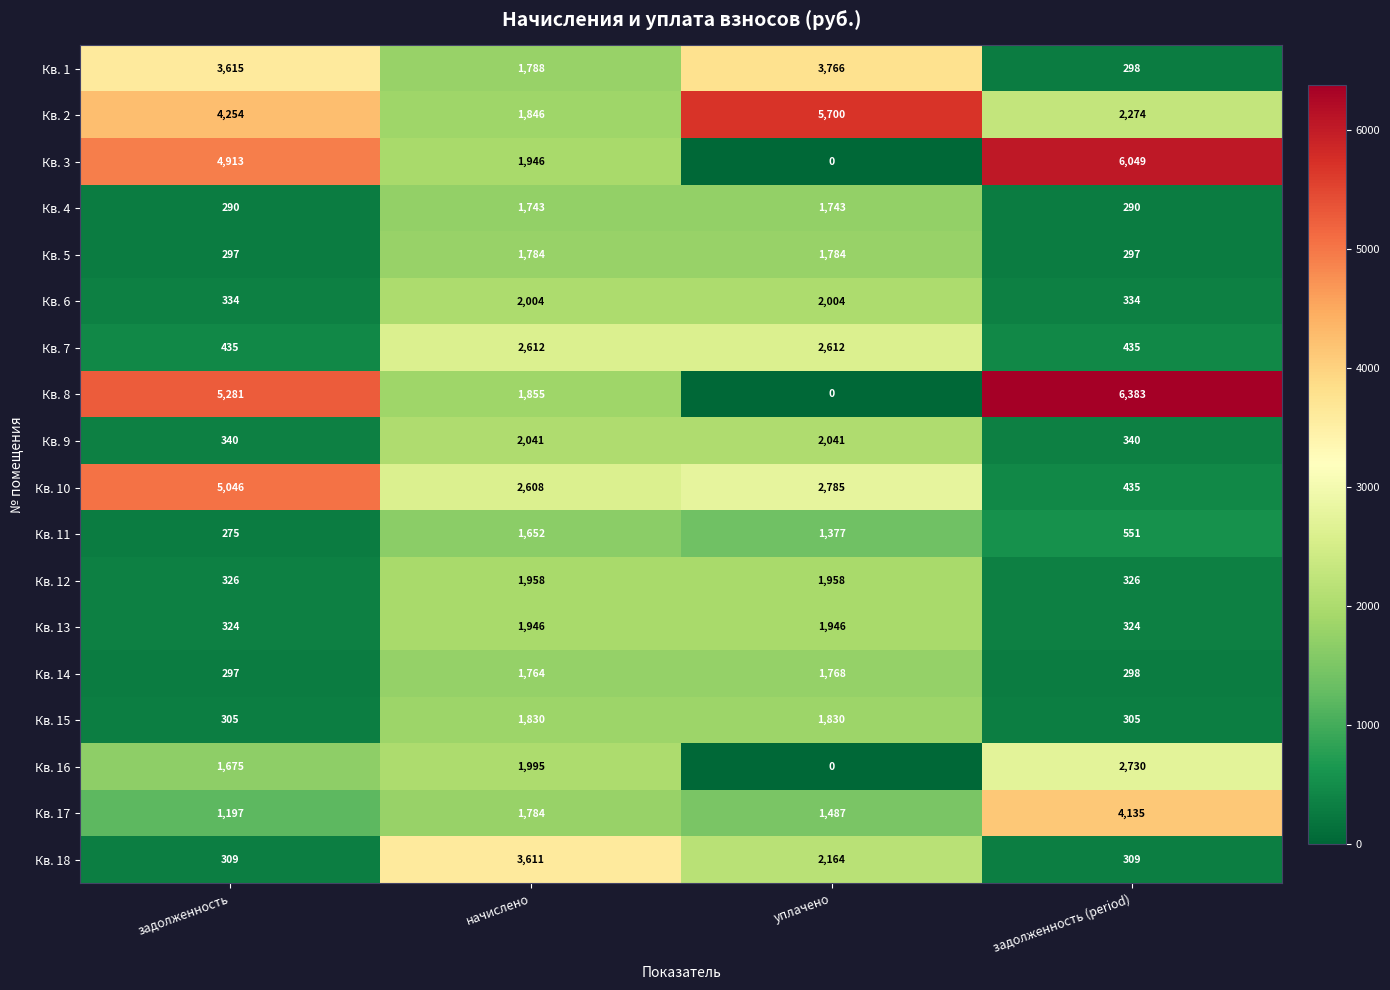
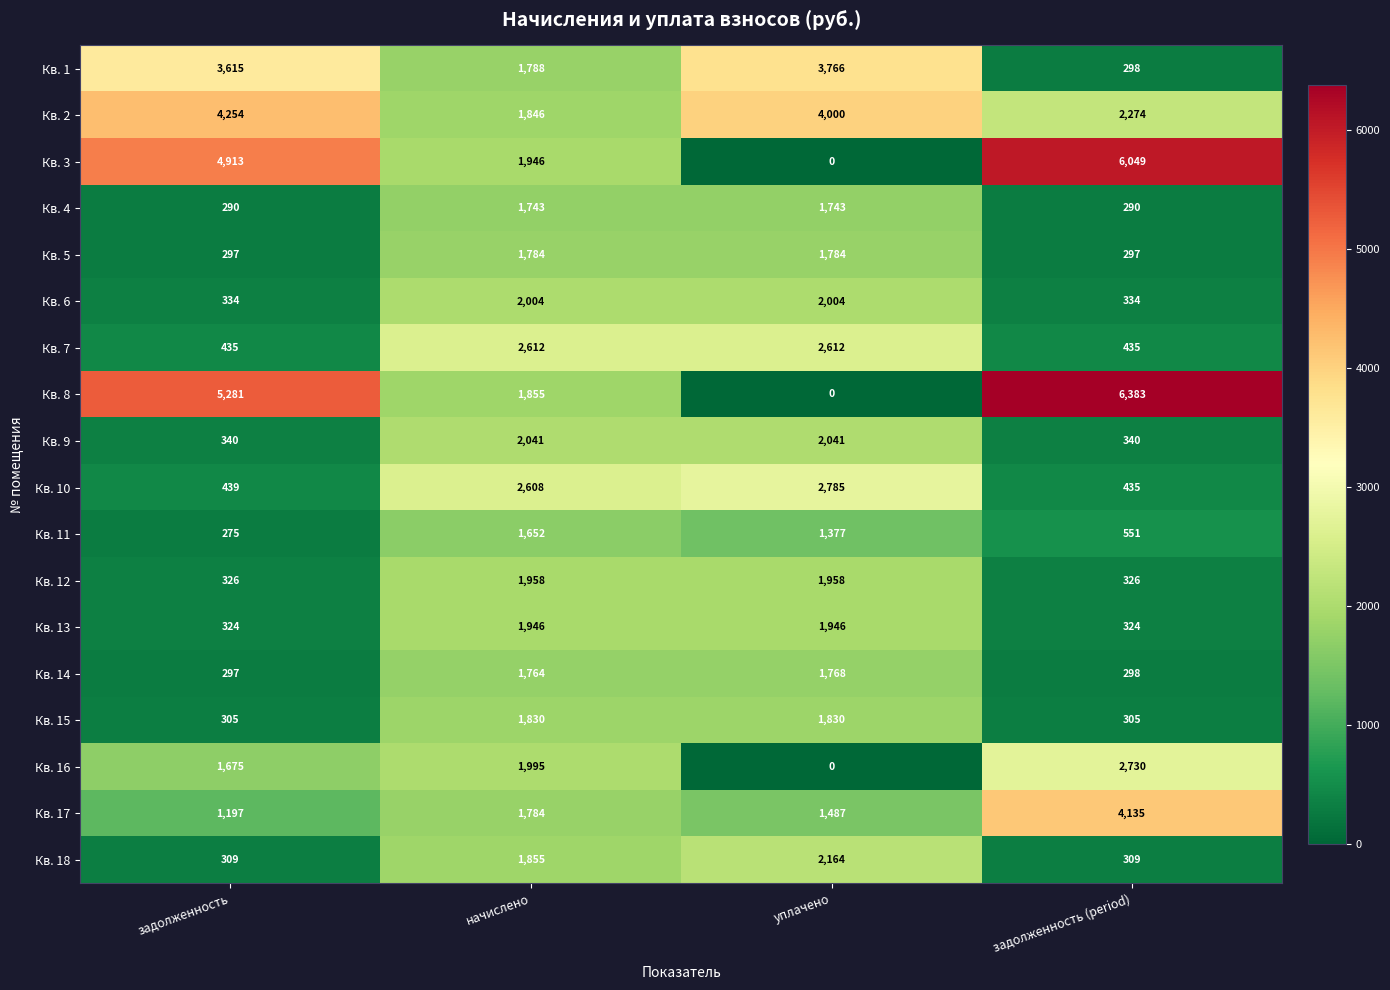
Кв. 2, уплачено: 5,700 -> 4,000
Кв. 10, задолженность: 5,046 -> 439
Кв. 18, начислено: 3,611 -> 1,855
